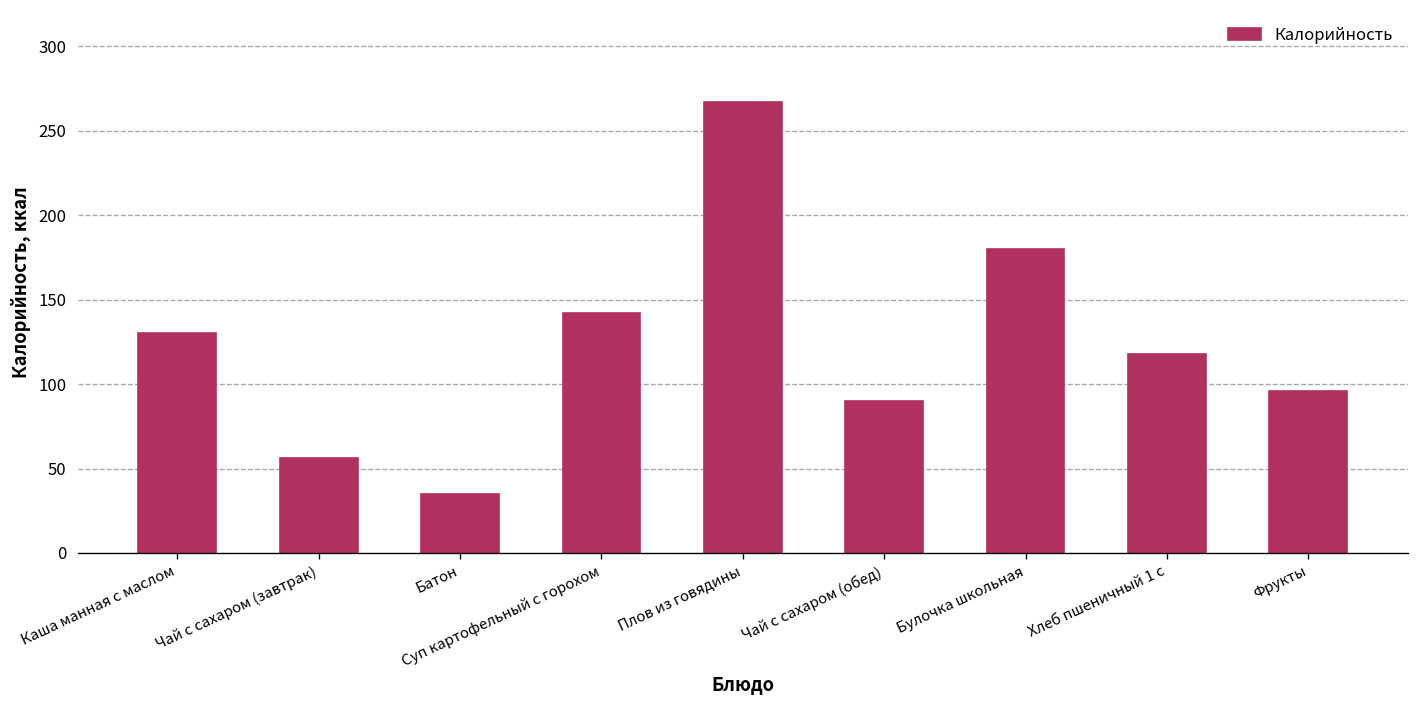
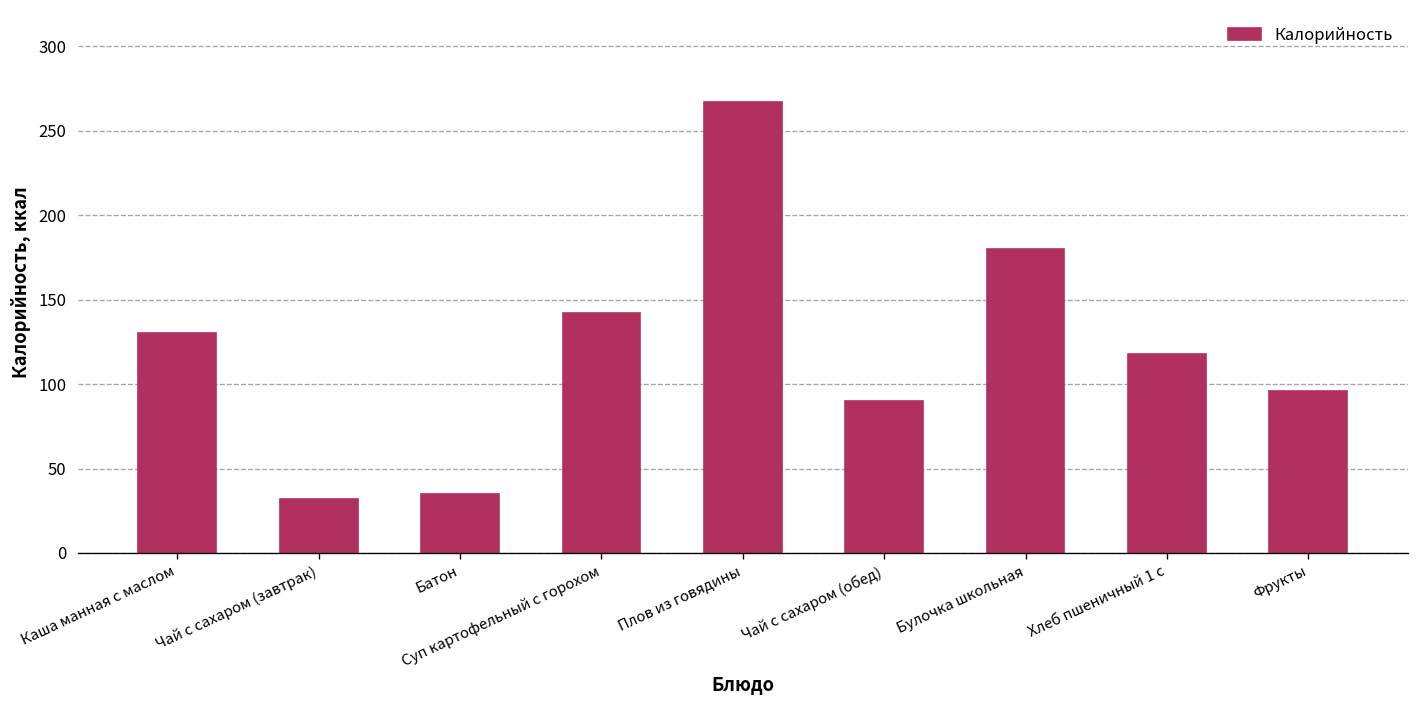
Чай с сахаром (завтрак): 56 -> 32
